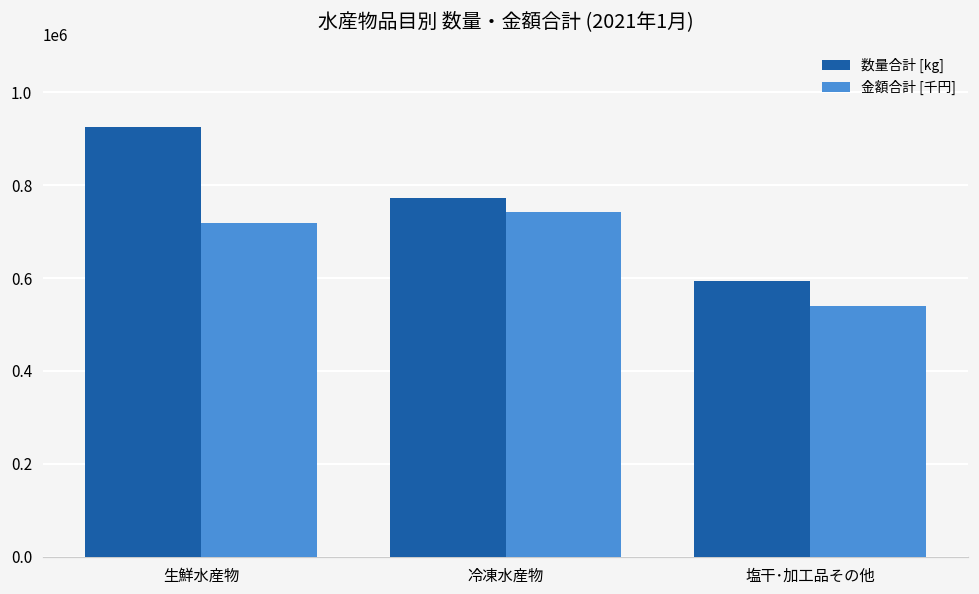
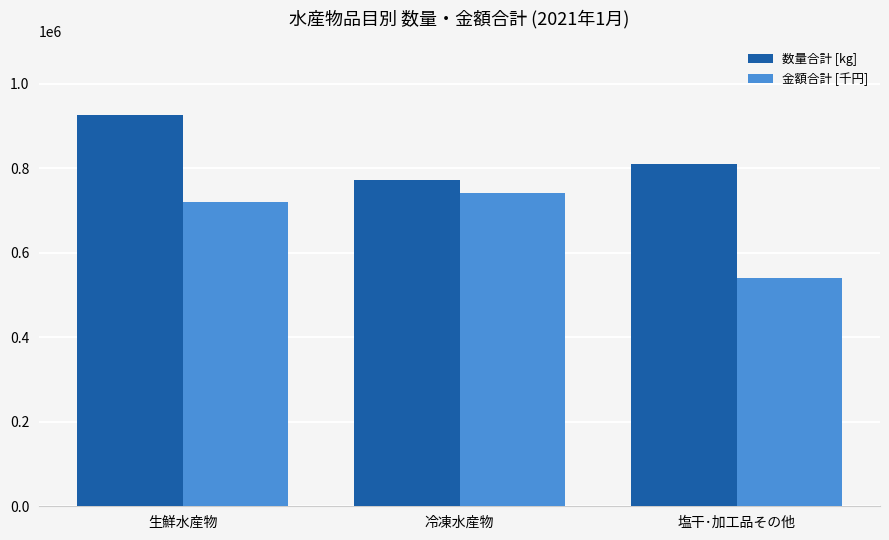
数量合計 [kg], 塩干･加工品その他: 590000 -> 810000
